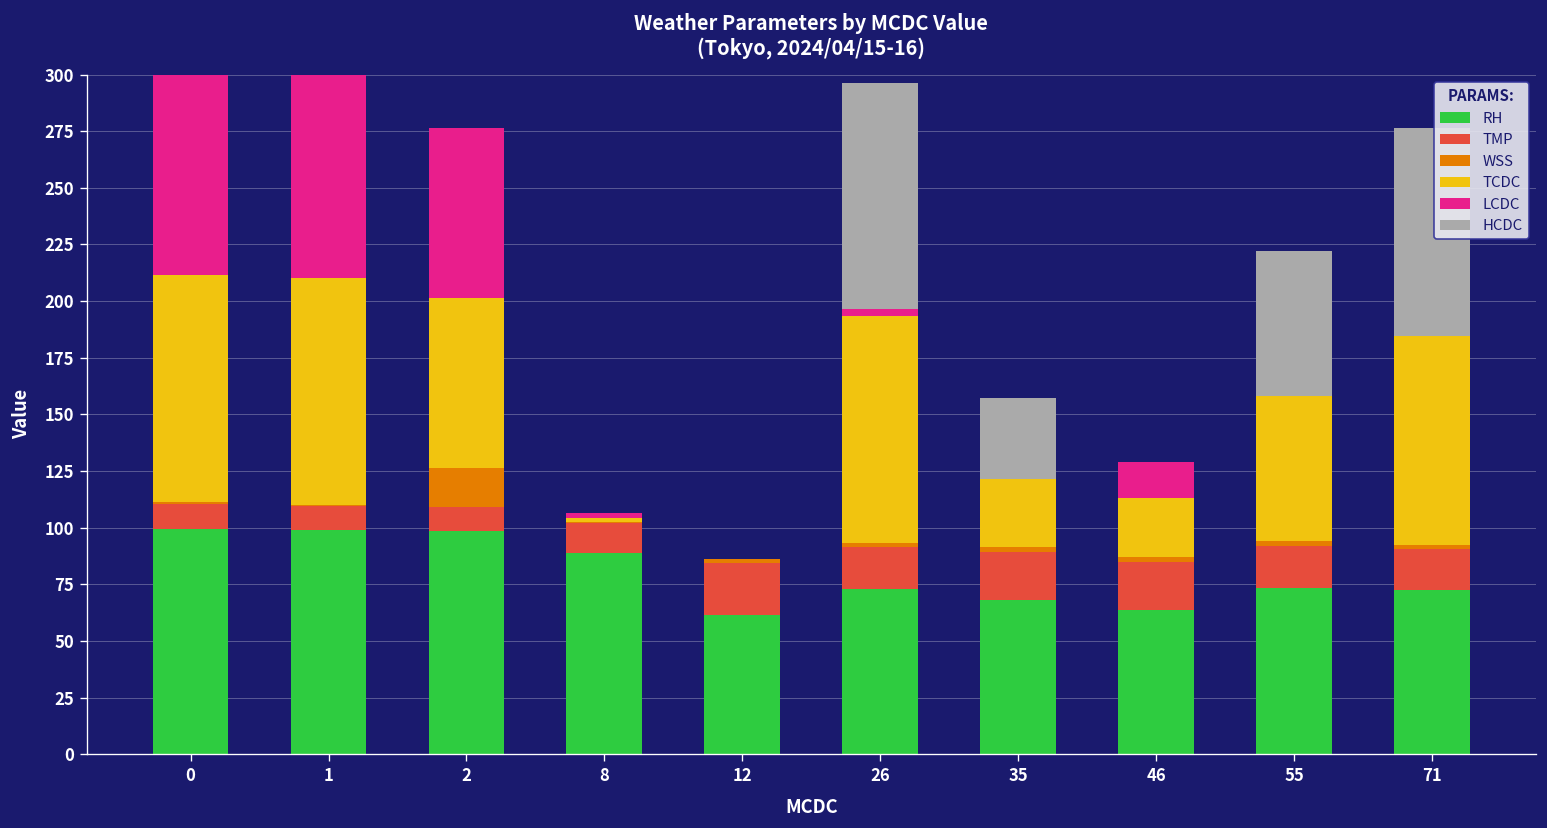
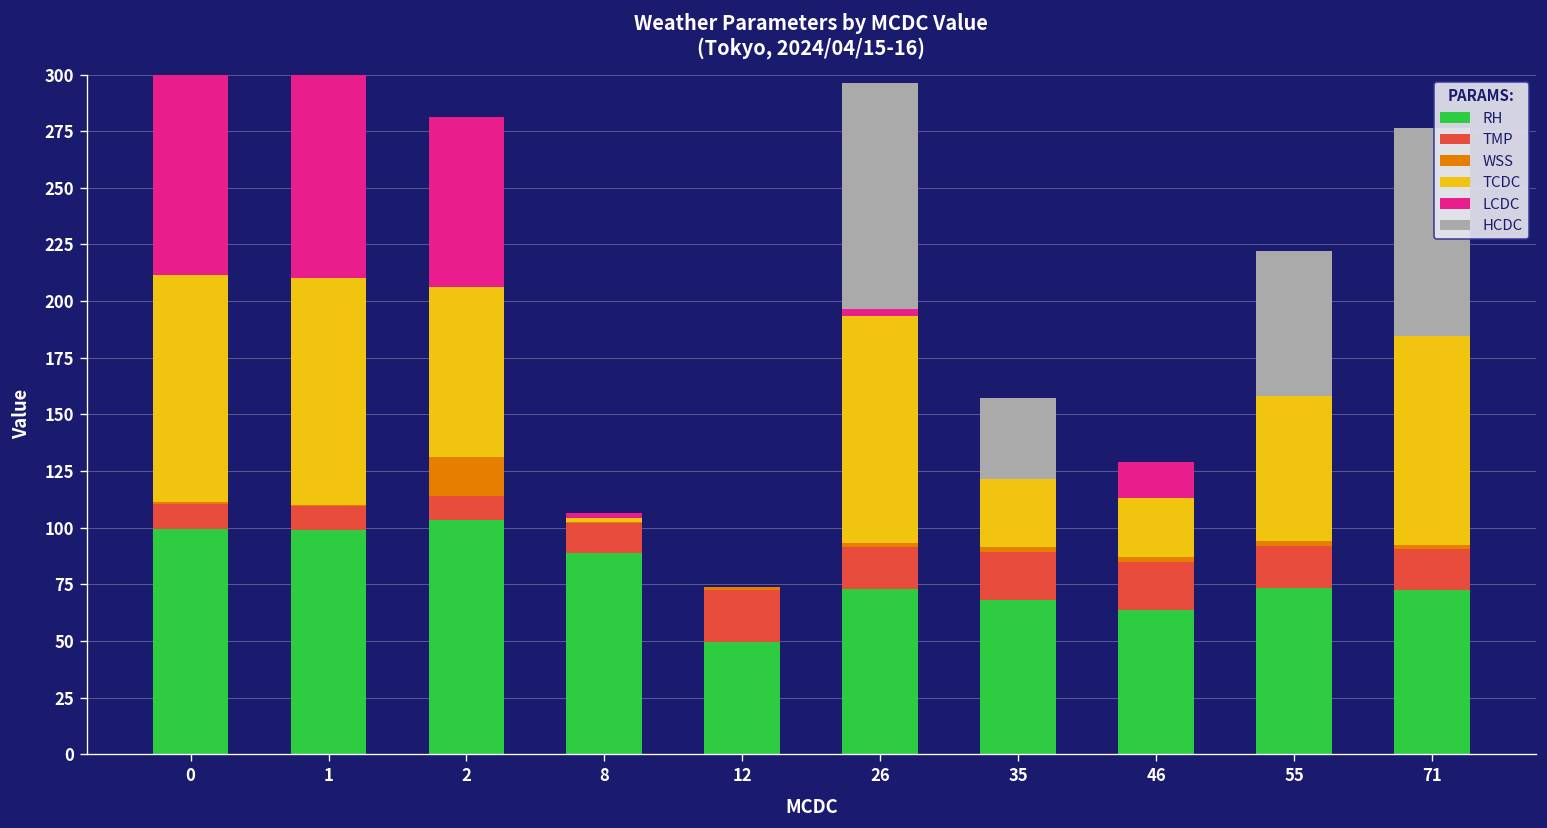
RH, 2: 99 -> 103
RH, 12: 61 -> 49
